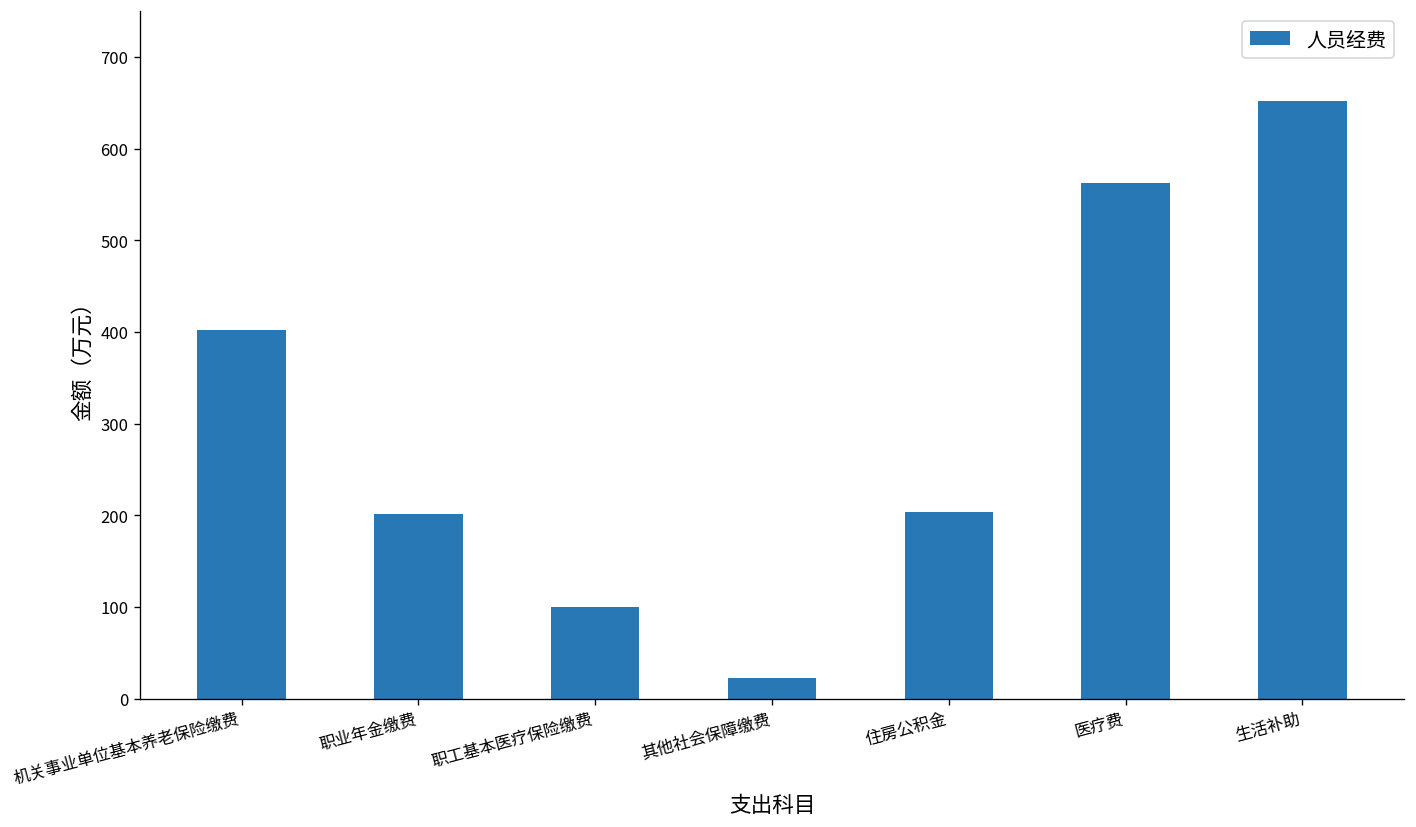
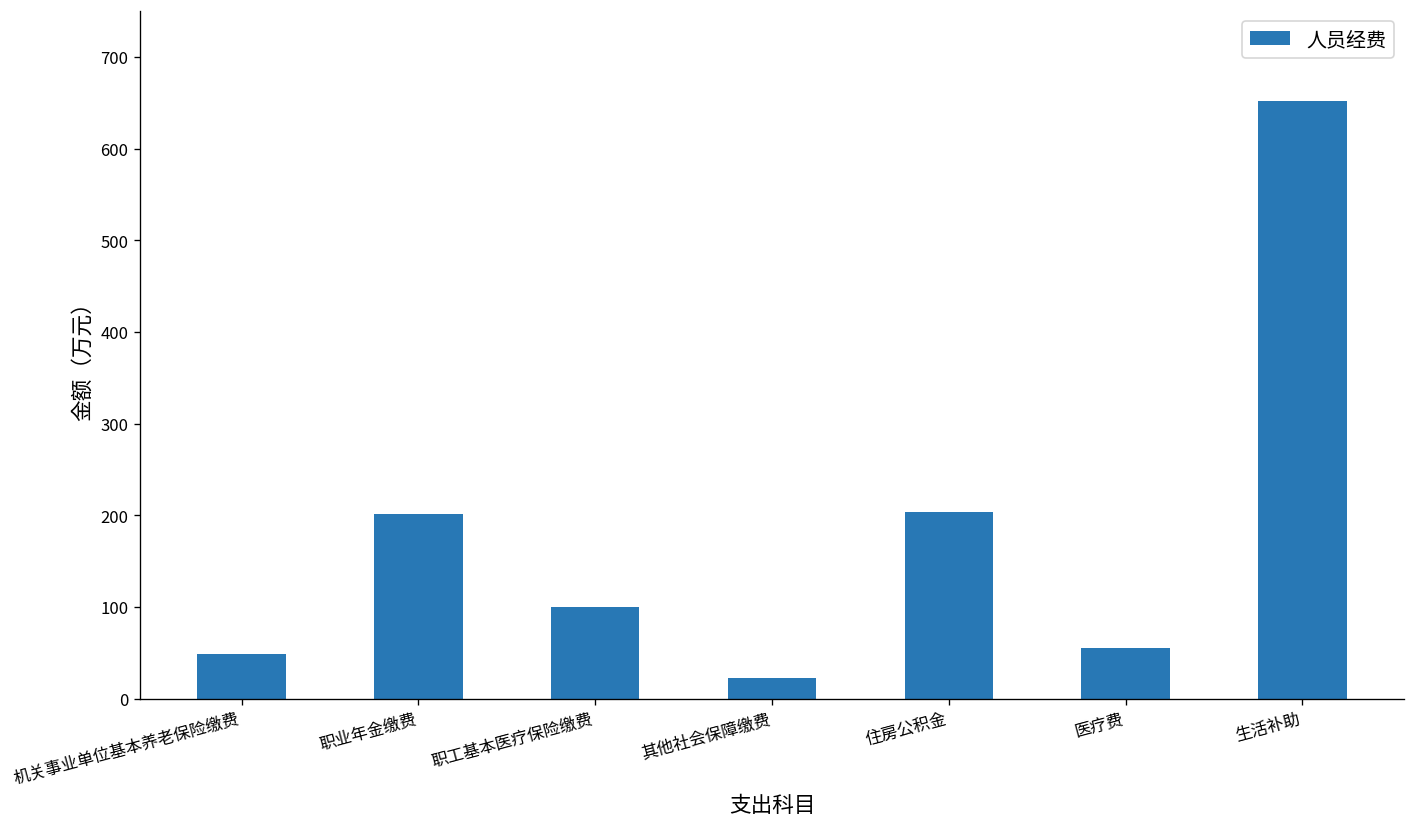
机关事业单位基本养老保险缴费: 400 -> 50
医疗费: 560 -> 60
